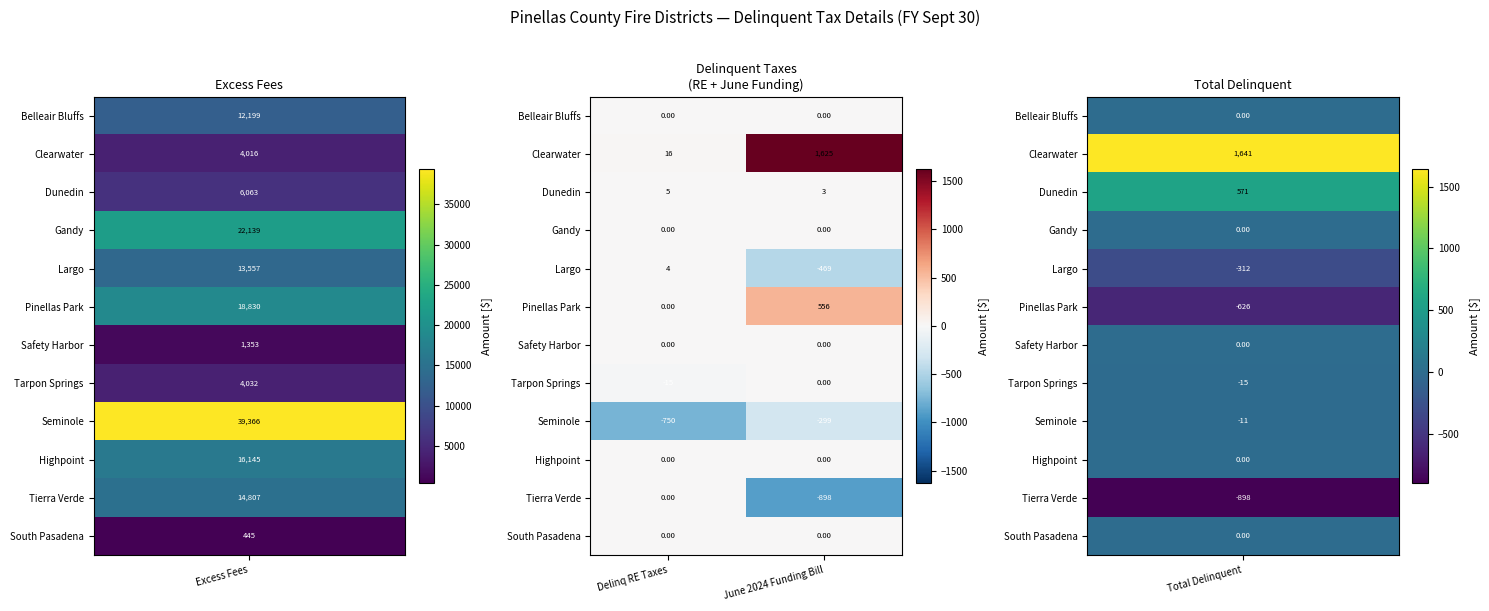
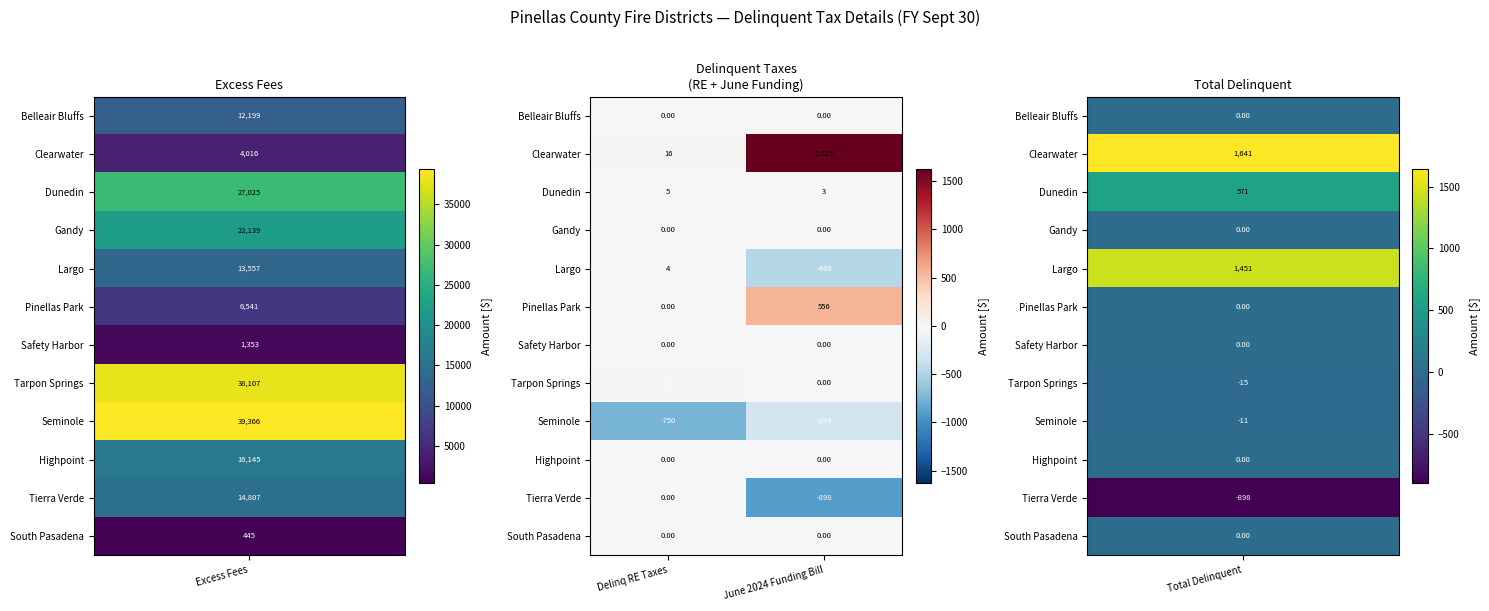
Excess Fees, Dunedin, Excess Fees: 6,063 -> 27,025
Excess Fees, Pinellas Park, Excess Fees: 18,830 -> 6,541
Excess Fees, Tarpon Springs, Excess Fees: 4,032 -> 38,107
Total Delinquent, Largo, Total Delinquent: -312 -> 1,451
Total Delinquent, Pinellas Park, Total Delinquent: -626 -> 0.00
